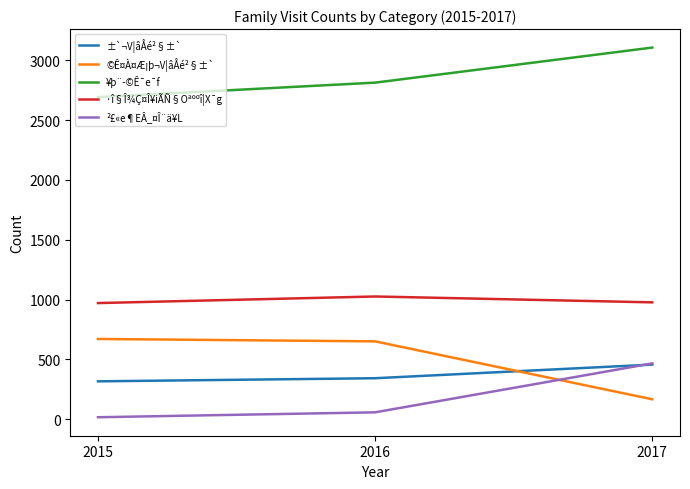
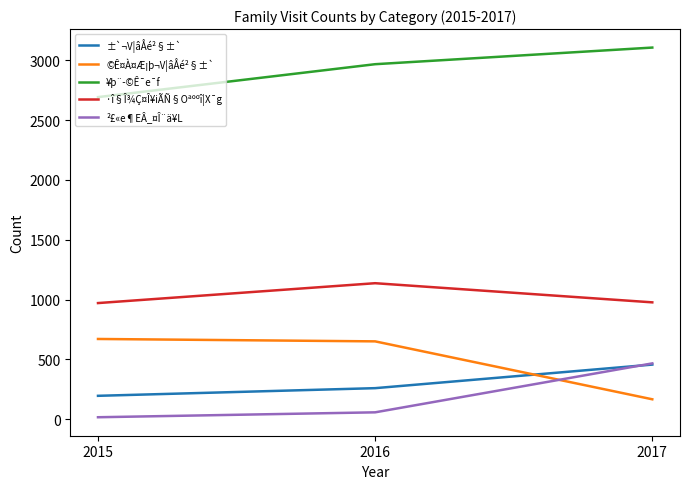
±`¬V¦âÅé²§±`, 2015: 320 -> 200
±`¬V¦âÅé²§±`, 2016: 340 -> 260
¥þ¨­©Ê¯e¯f, 2016: 2810 -> 2970
·î§Î¾Ç¤Î¥iÃÑ§Oªººî¦X¯g, 2016: 1030 -> 1140
